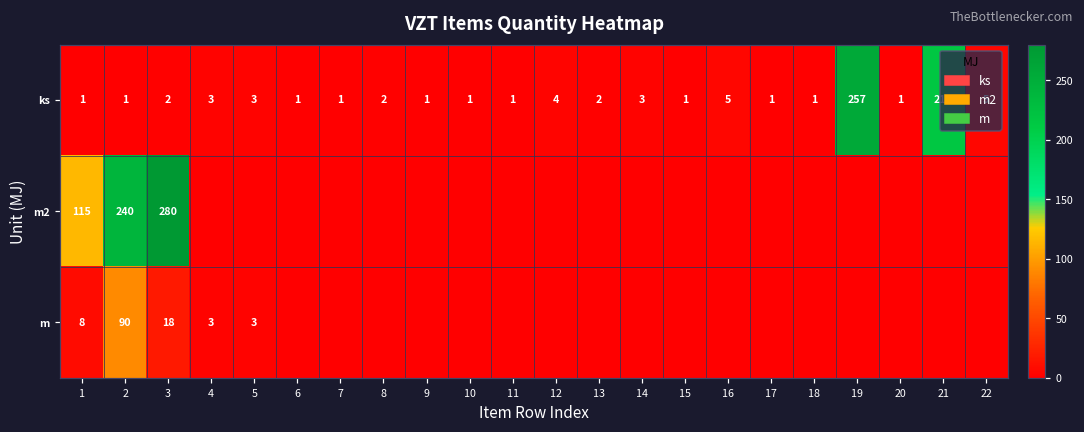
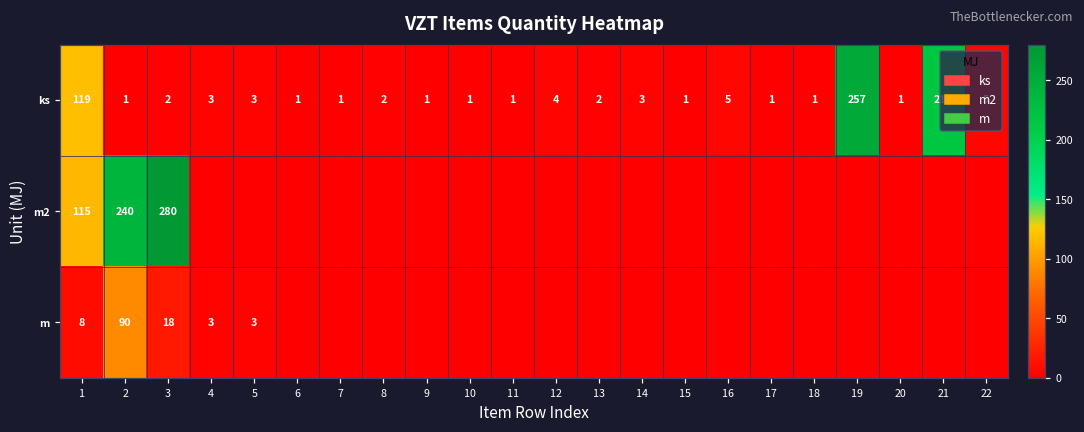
ks, 1: 1 -> 119
